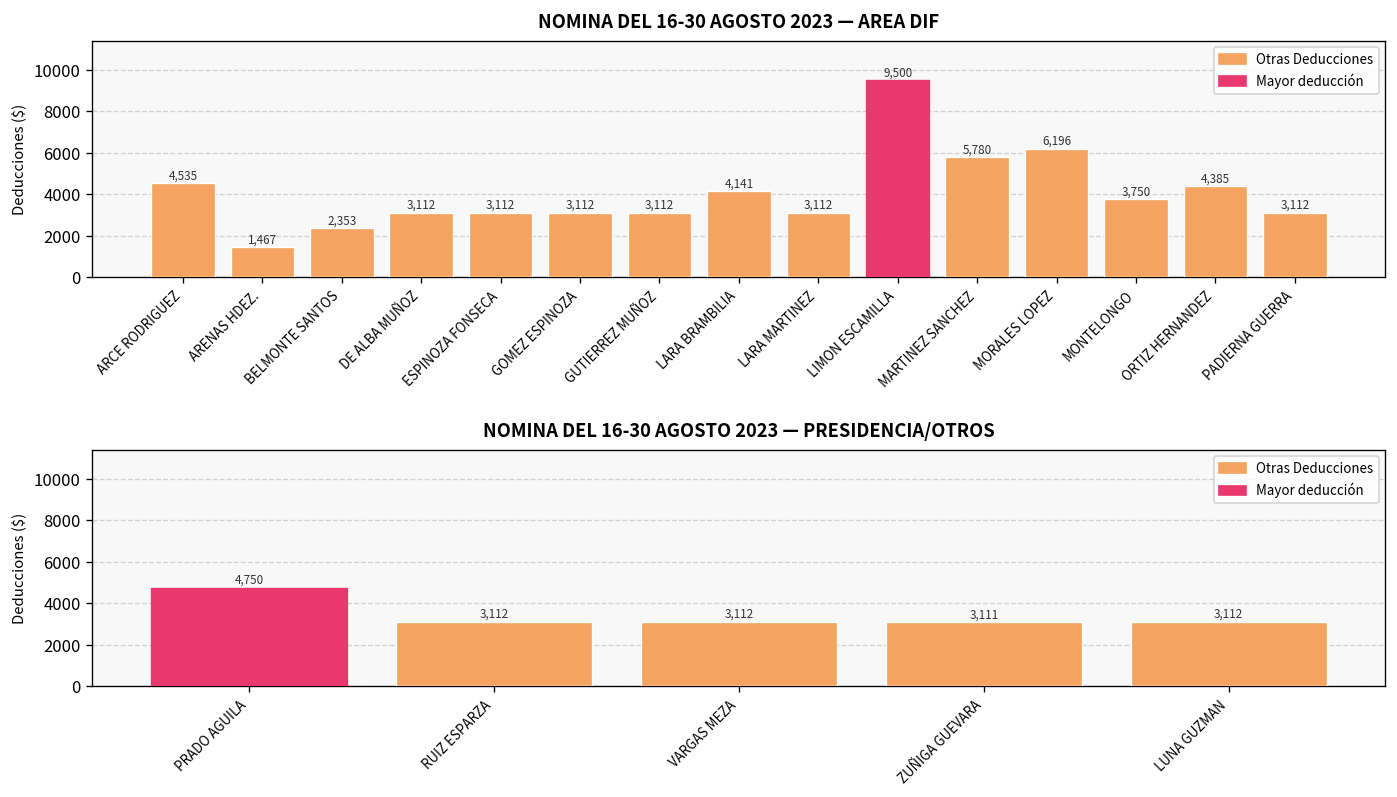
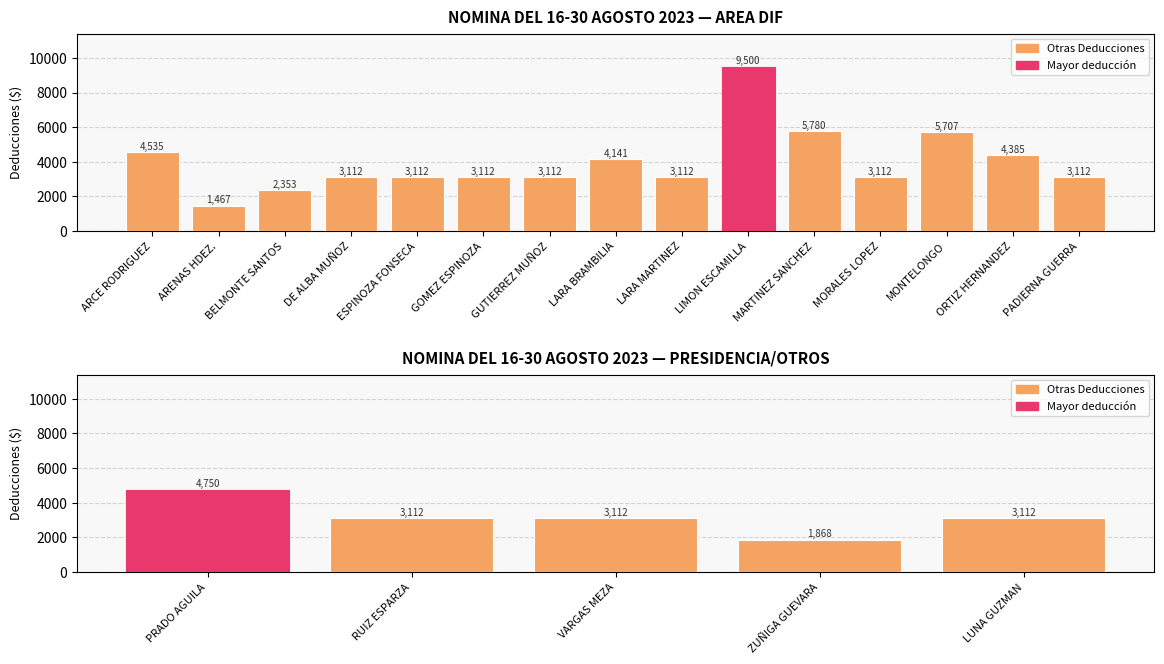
NOMINA DEL 16-30 AGOSTO 2023 — AREA DIF, MORALES LOPEZ: 6,196 -> 3,112
NOMINA DEL 16-30 AGOSTO 2023 — AREA DIF, MONTELONGO: 3,750 -> 5,707
NOMINA DEL 16-30 AGOSTO 2023 — PRESIDENCIA/OTROS, ZUÑIGA GUEVARA: 3,111 -> 1,868
